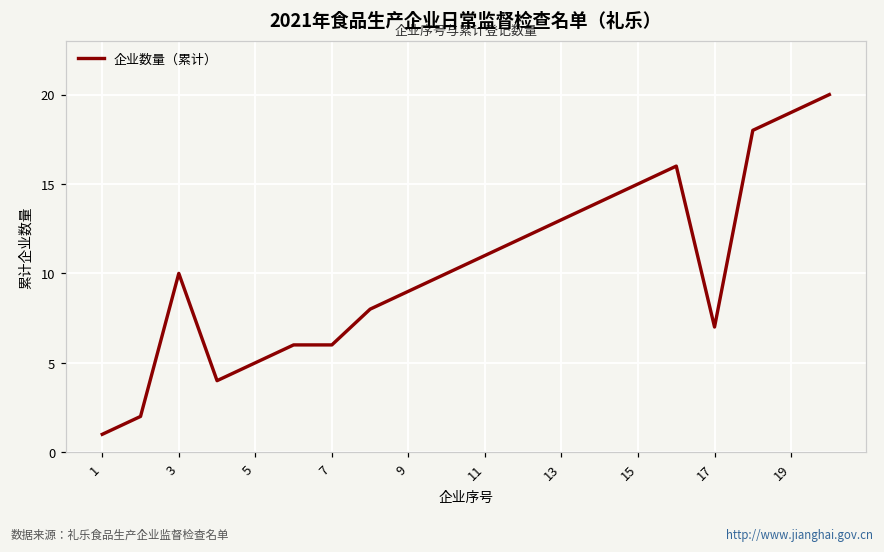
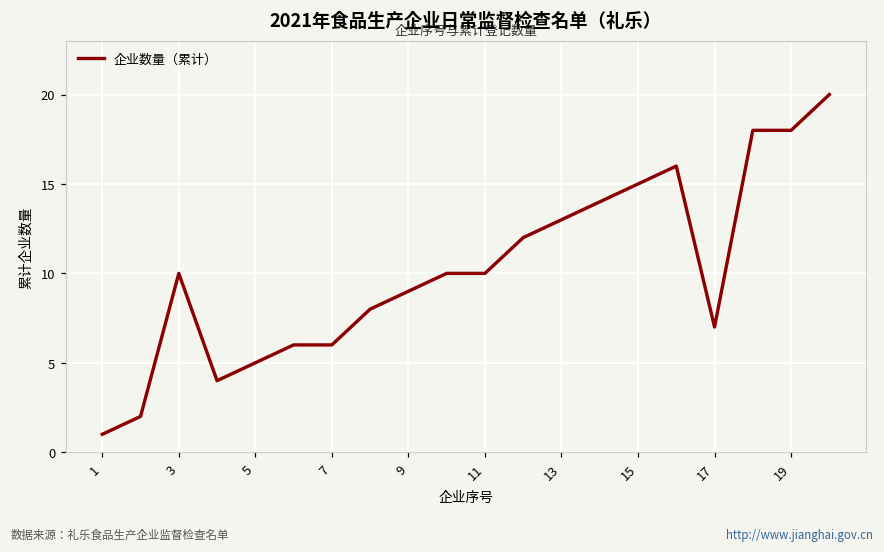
11: 11 -> 10
19: 19 -> 18
